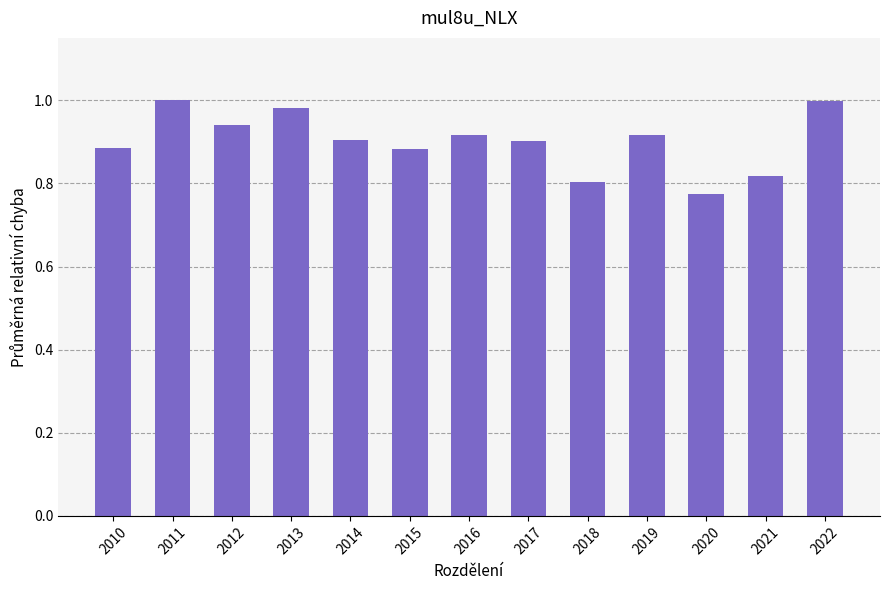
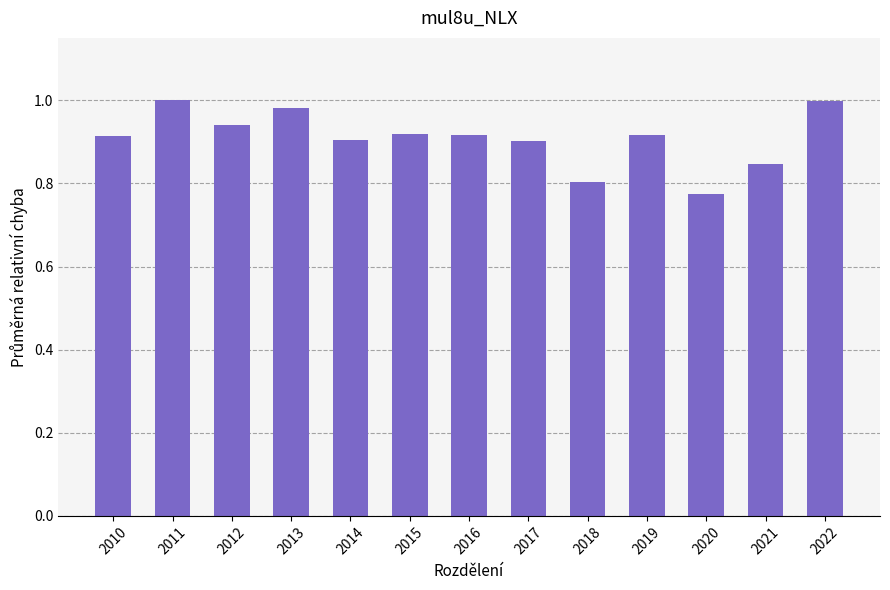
2010: 0.88 -> 0.91
2015: 0.88 -> 0.92
2021: 0.82 -> 0.85
